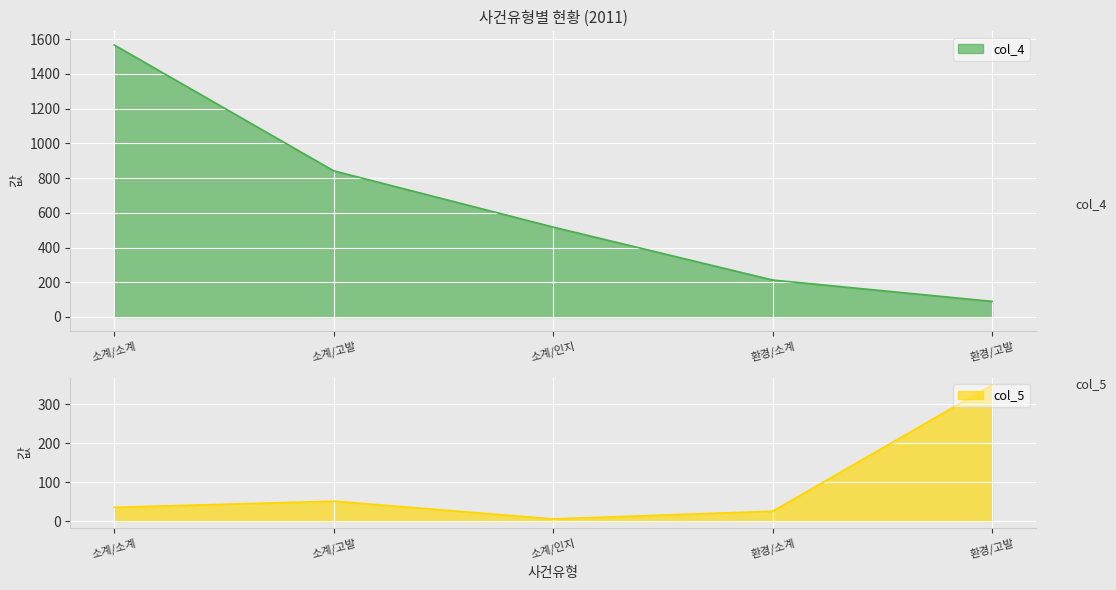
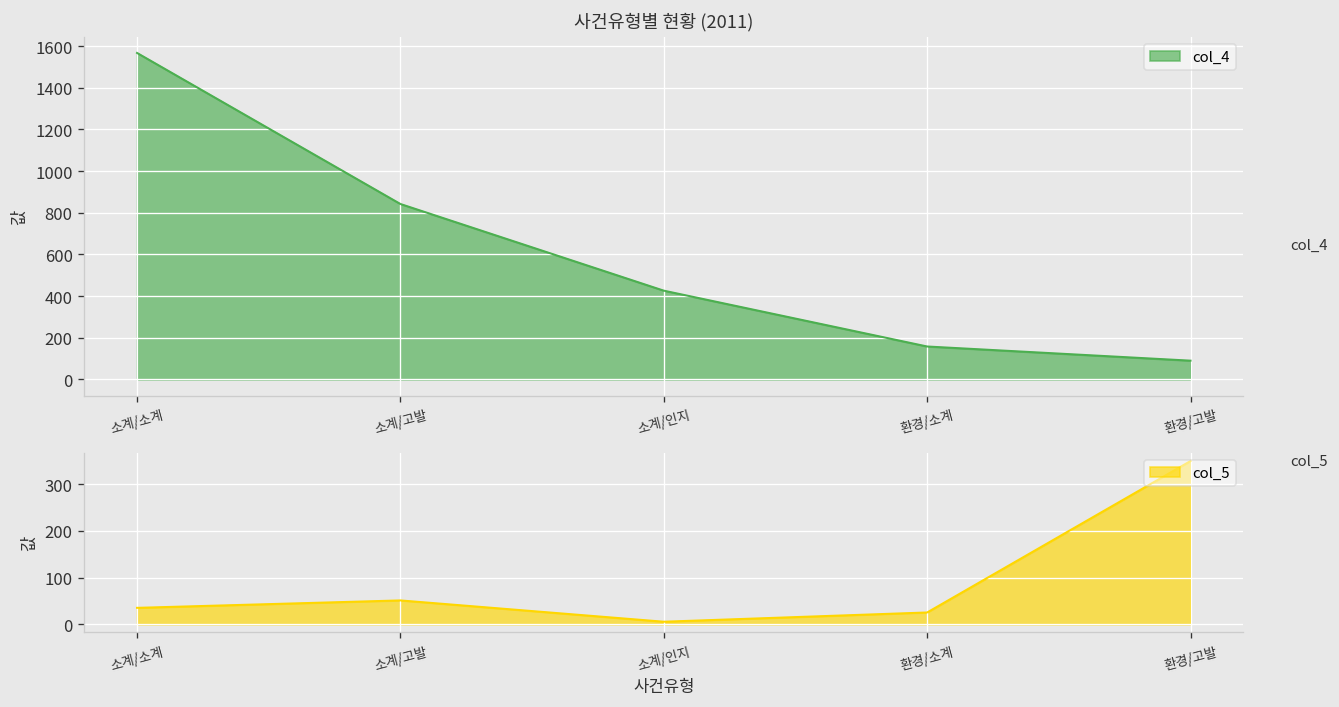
사건유형별 현황 (2011), 소계/인지: 520 -> 430
사건유형별 현황 (2011), 환경/소계: 210 -> 160
